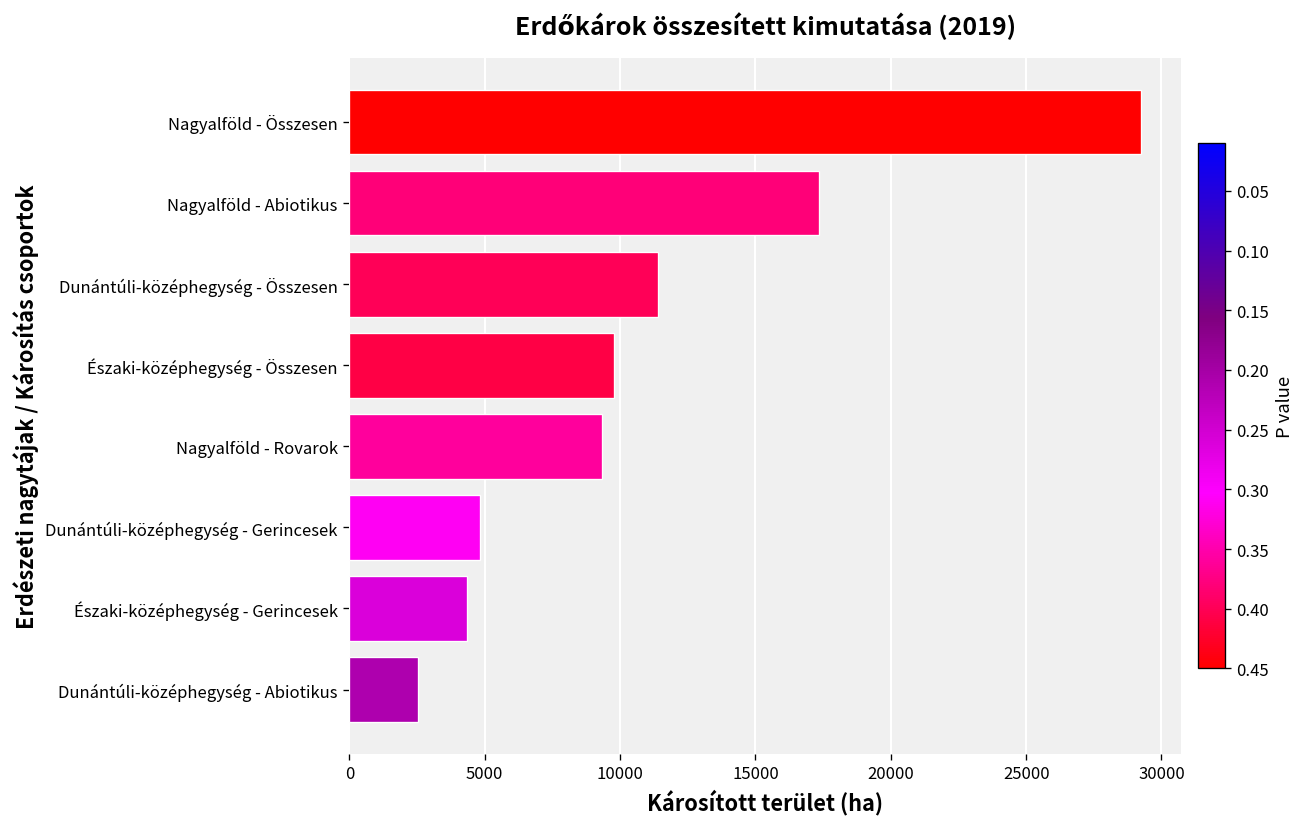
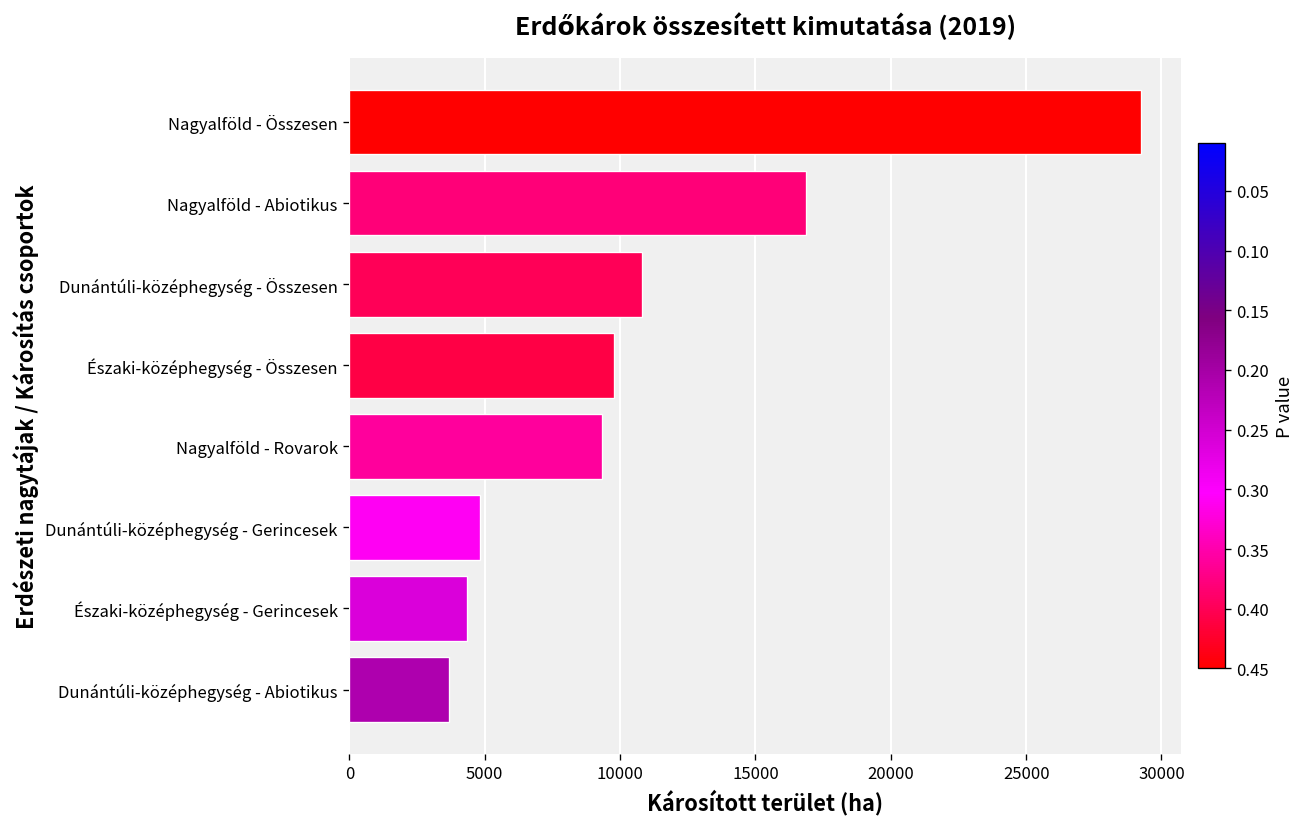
Nagyalföld - Abiotikus: 17300 -> 16900
Dunántúli-középhegység - Összesen: 11400 -> 10800
Dunántúli-középhegység - Abiotikus: 2500 -> 3700
